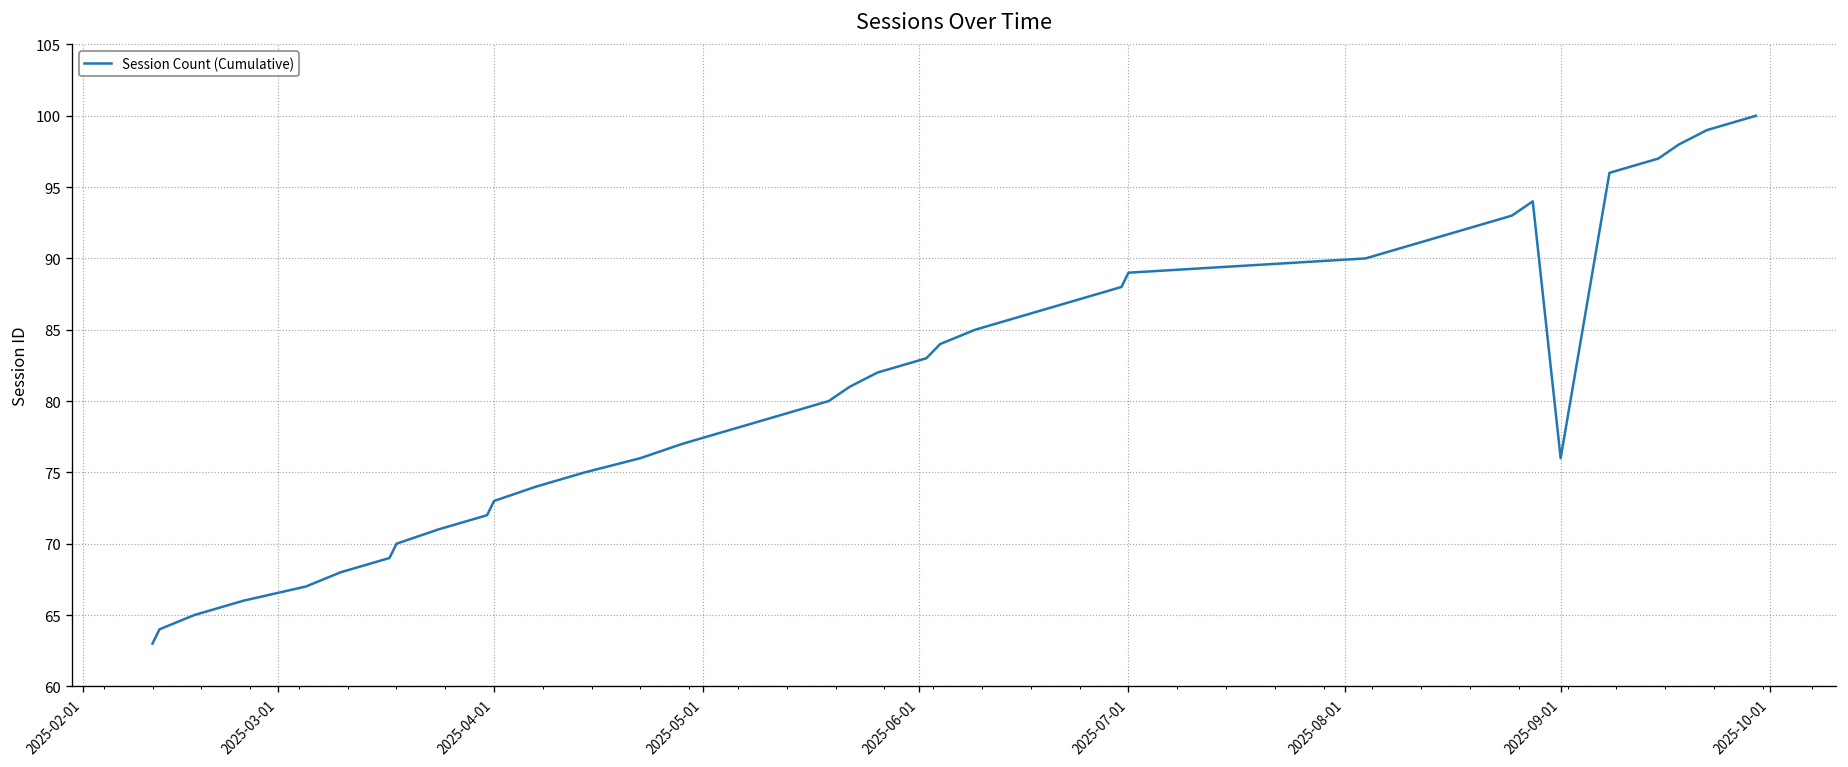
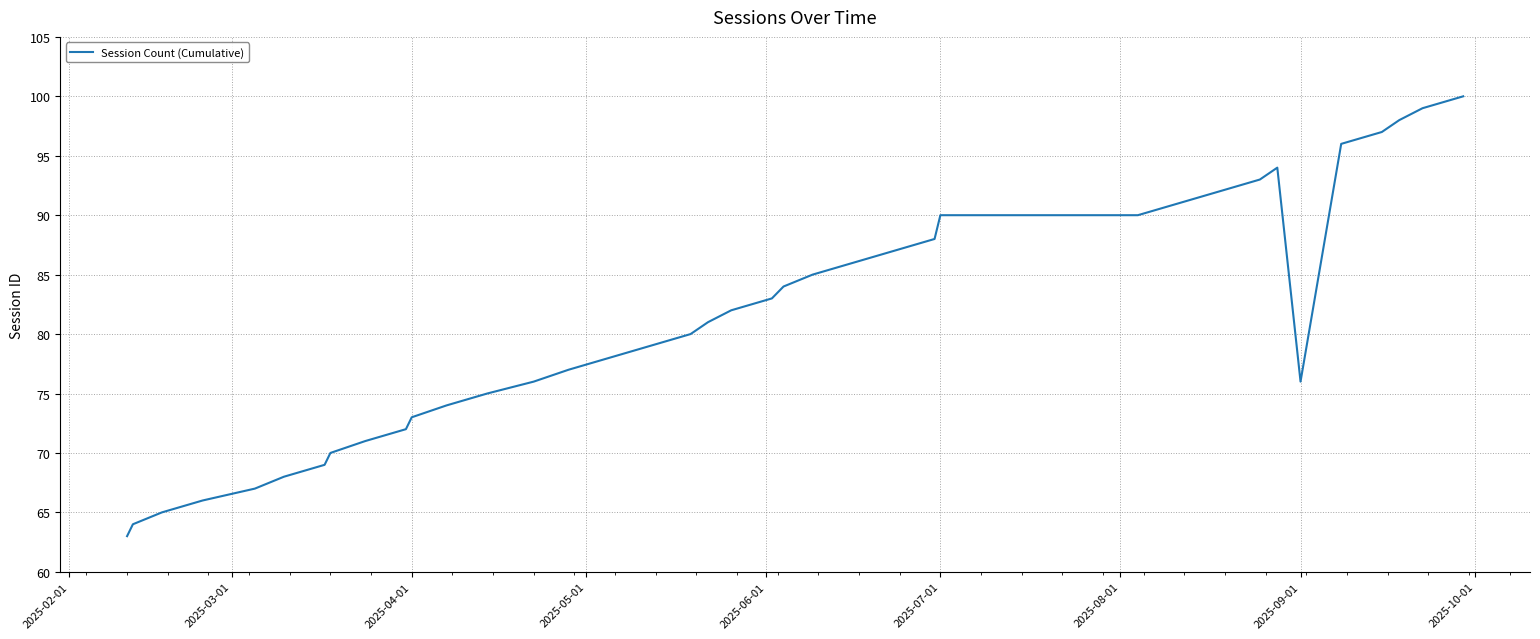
2025-07-01: 89 -> 90
